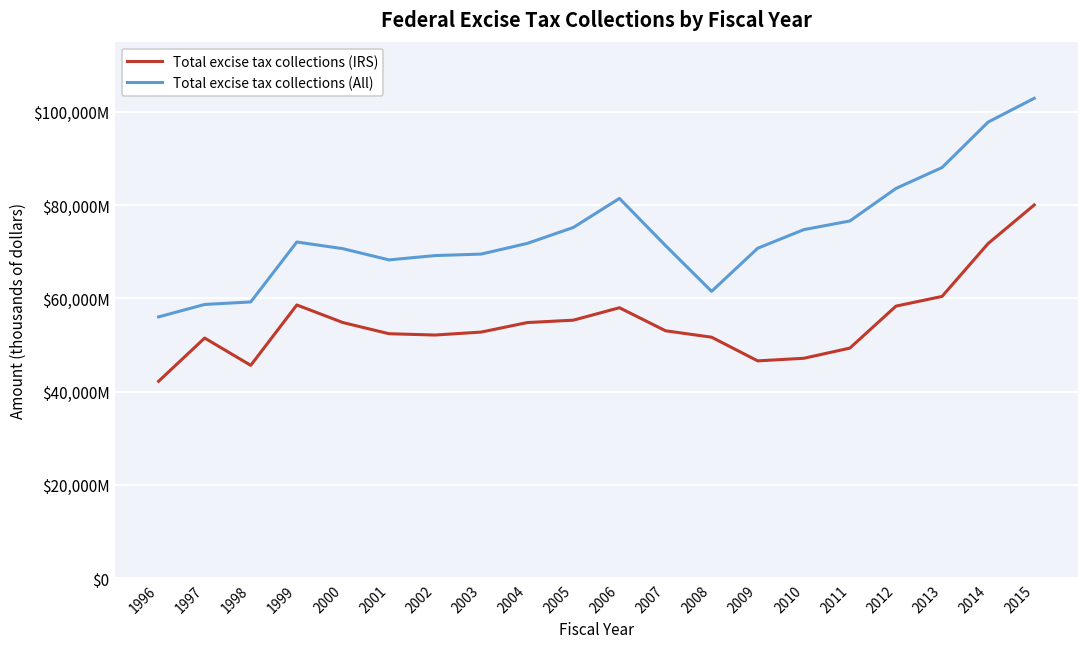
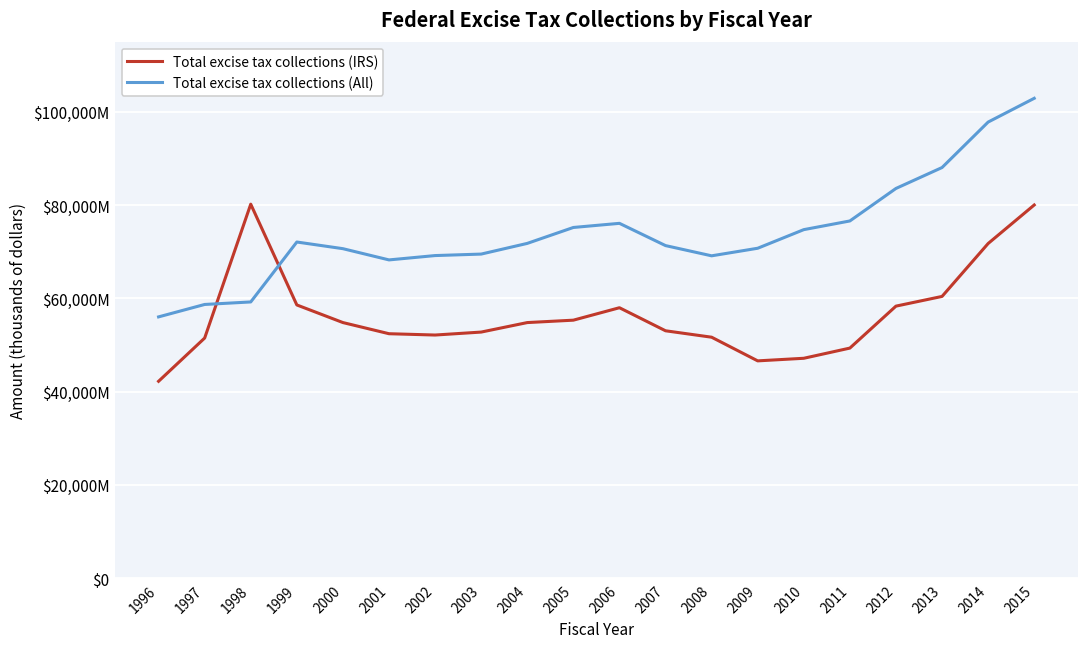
Total excise tax collections (IRS), 1998: $46,000,000,000 -> $80,000,000,000
Total excise tax collections (All), 2006: $81,000,000,000 -> $76,000,000,000
Total excise tax collections (All), 2008: $62,000,000,000 -> $69,000,000,000
